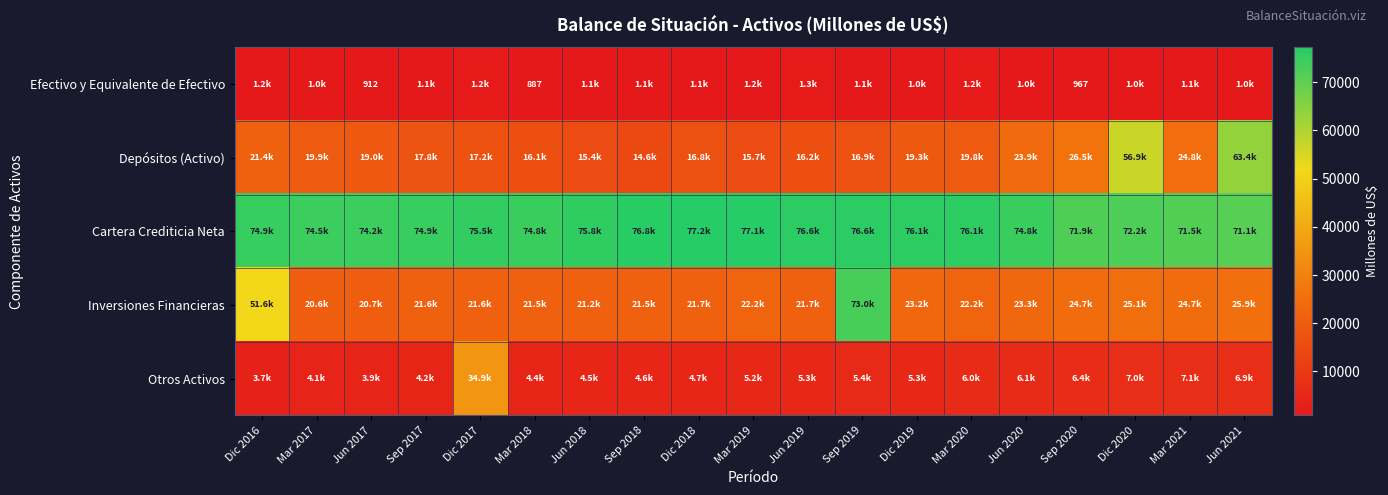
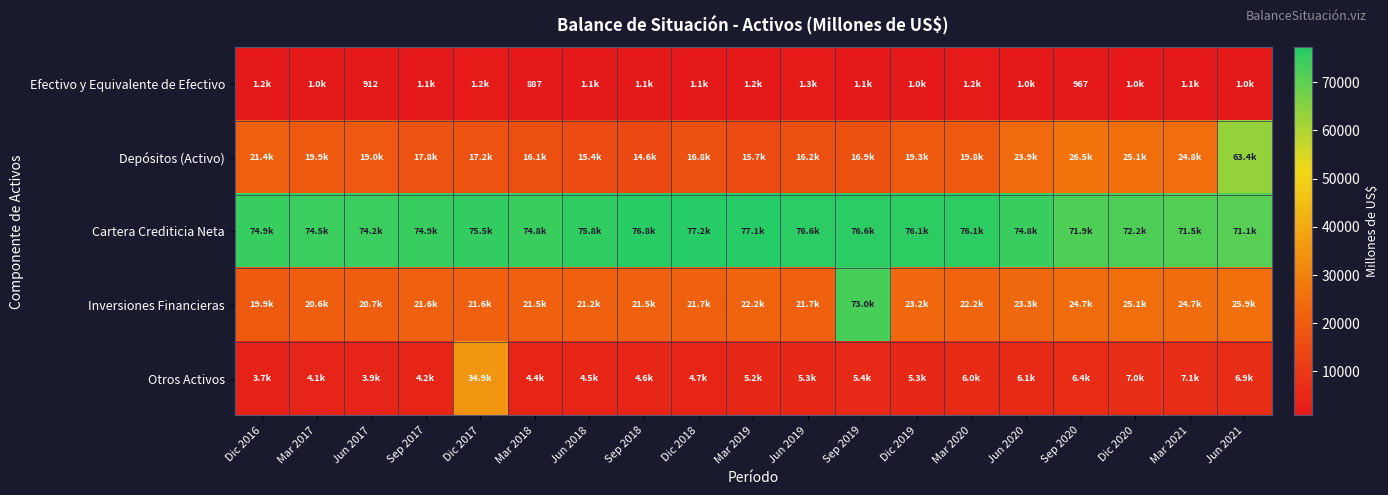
Depósitos (Activo), Dic 2020: 56.9k -> 25.1k
Inversiones Financieras, Dic 2016: 51.6k -> 19.9k
